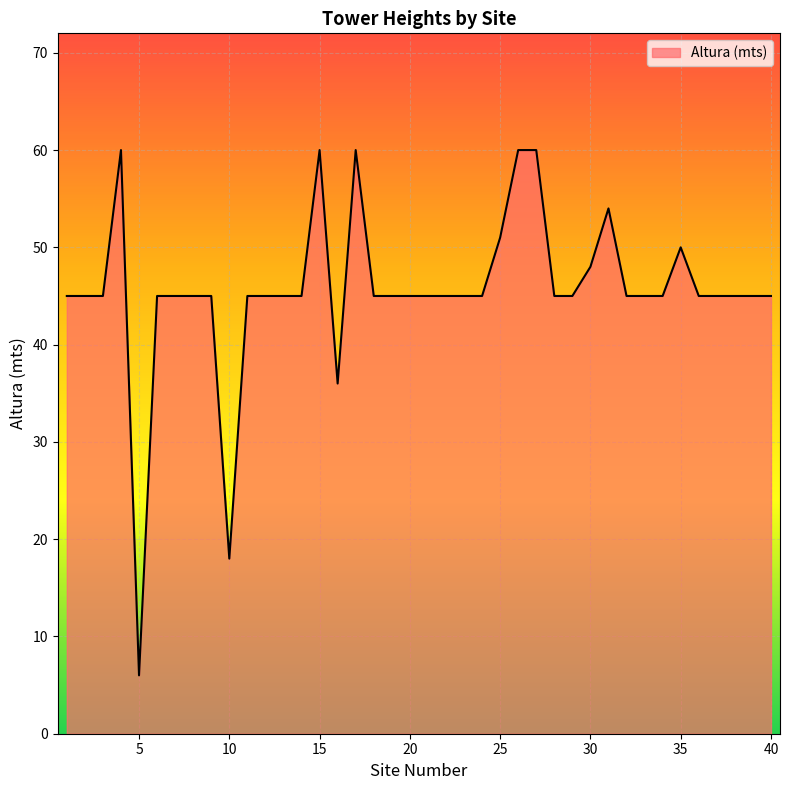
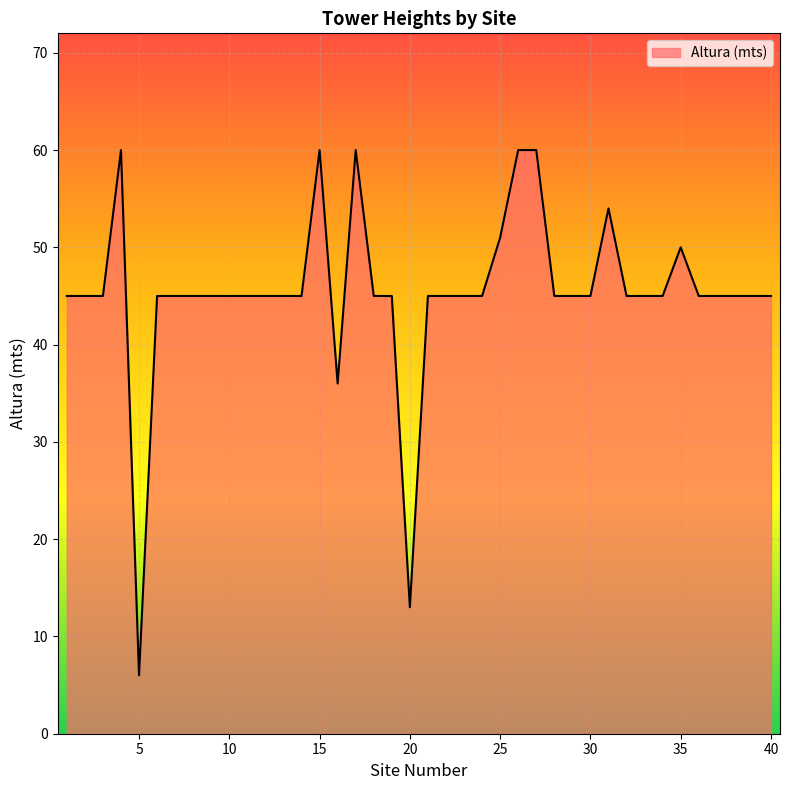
10: 18 -> 45
20: 45 -> 13
30: 48 -> 45
